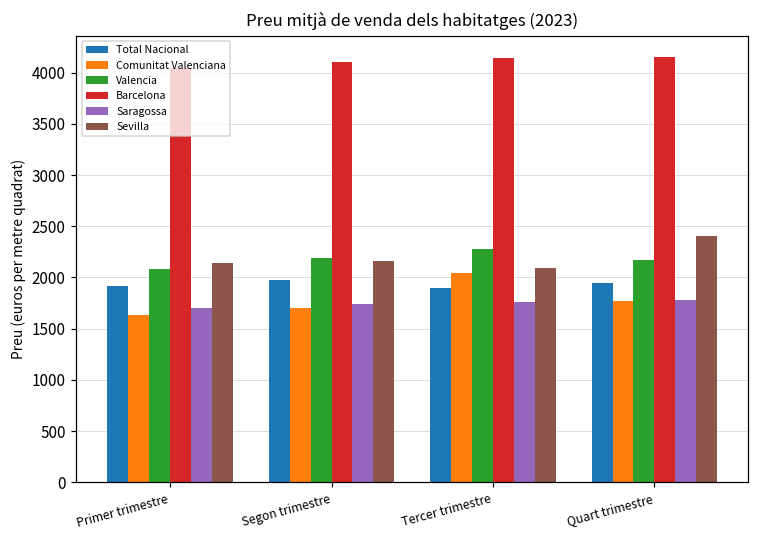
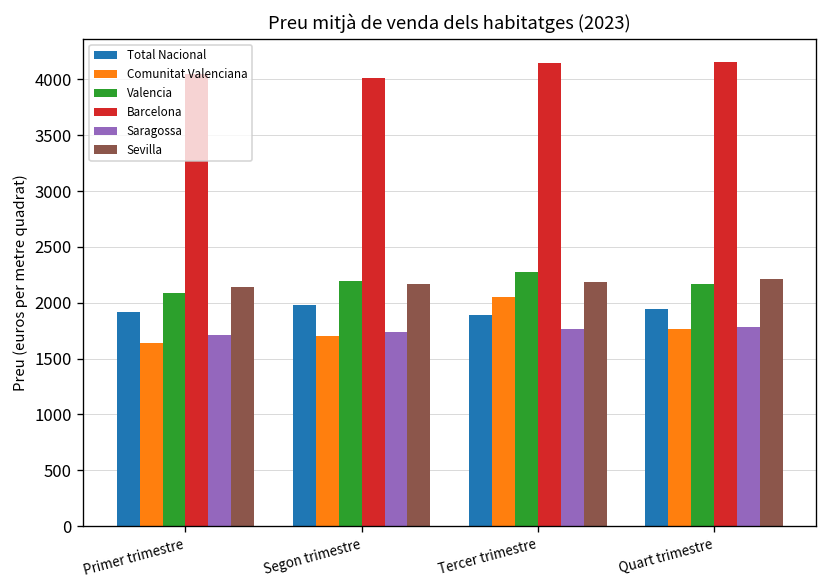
Barcelona, Segon trimestre: 4100 -> 4000
Sevilla, Tercer trimestre: 2100 -> 2200
Sevilla, Quart trimestre: 2400 -> 2200
